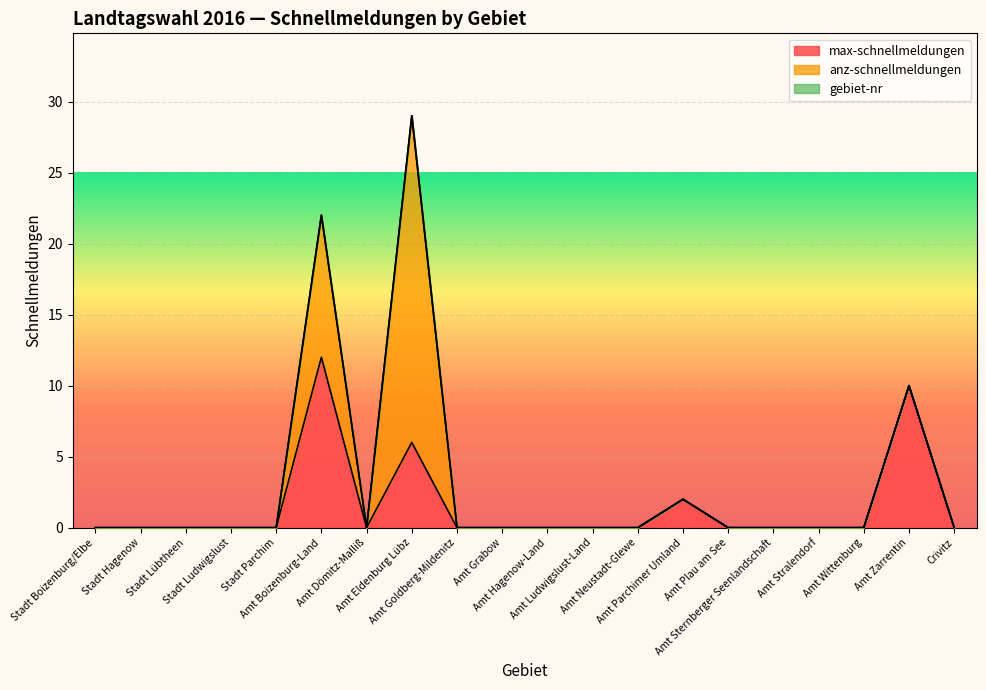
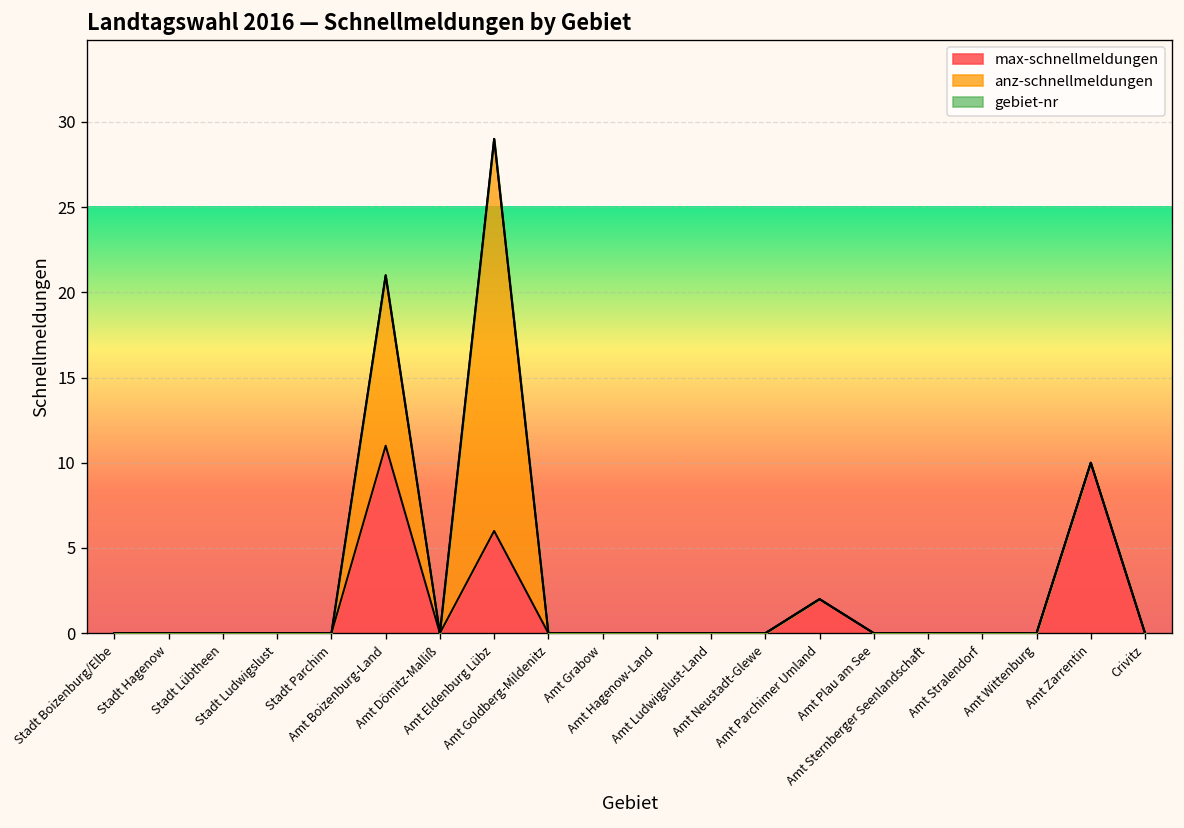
max-schnellmeldungen, Amt Boizenburg-Land: 12 -> 11
